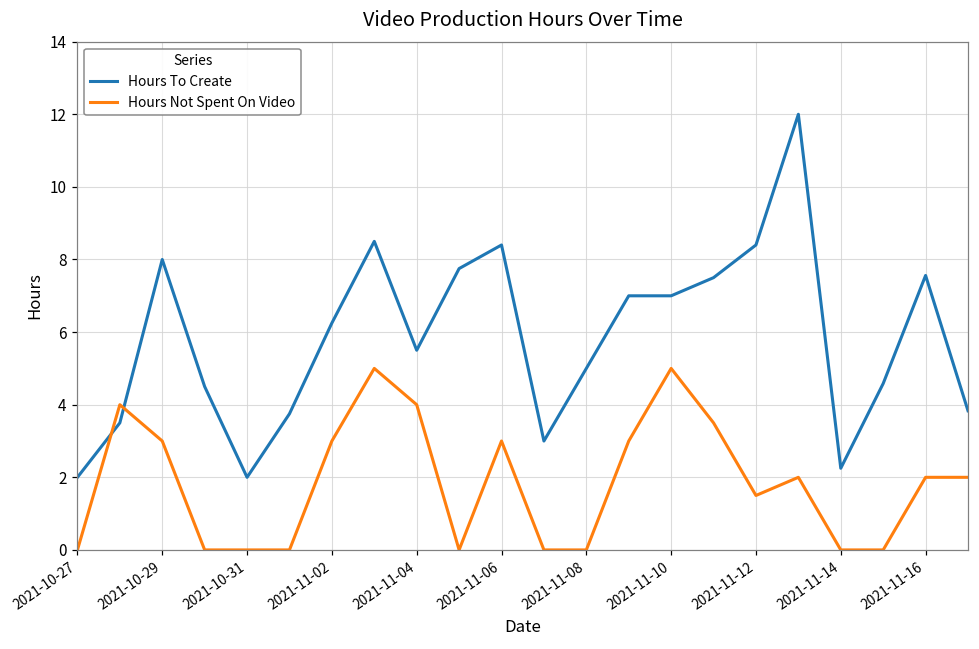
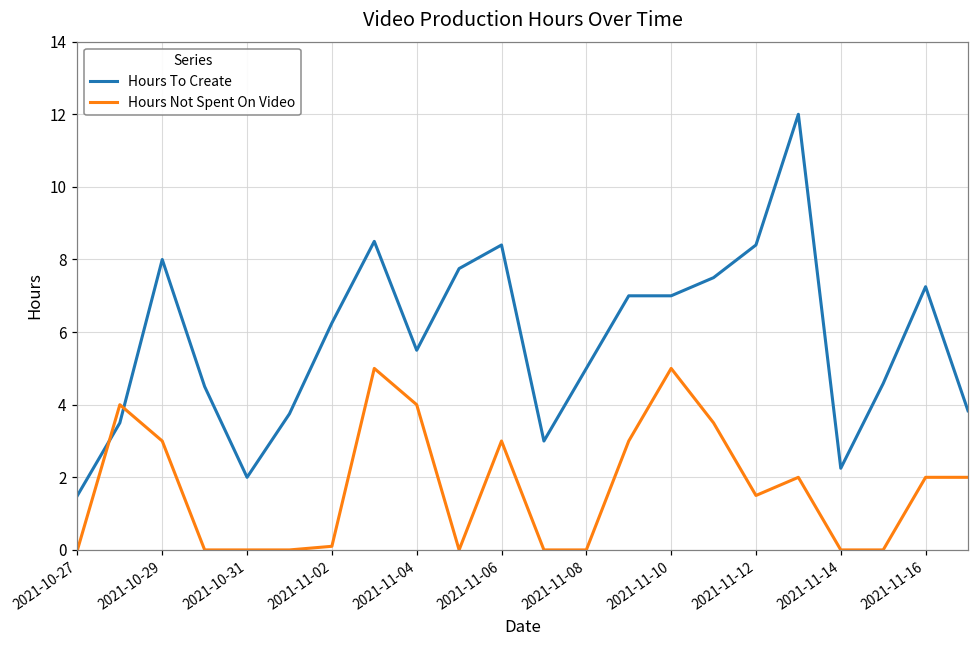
Hours To Create, 2021-10-27: 2.0 -> 1.5
Hours Not Spent On Video, 2021-11-02: 3.0 -> 0.1
Hours To Create, 2021-11-16: 7.6 -> 7.3
